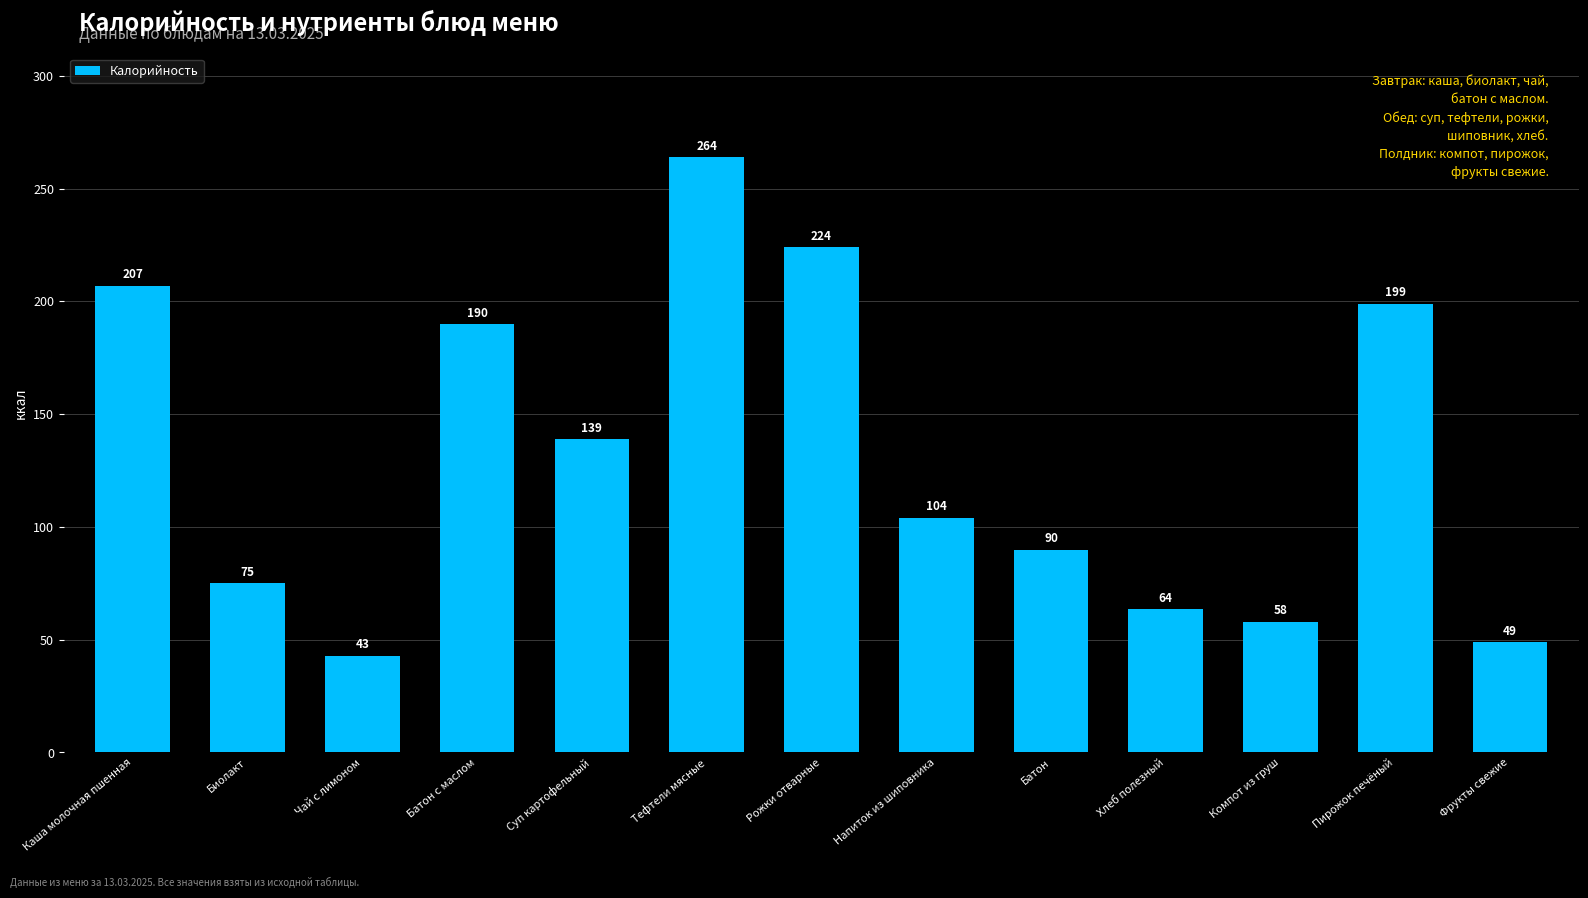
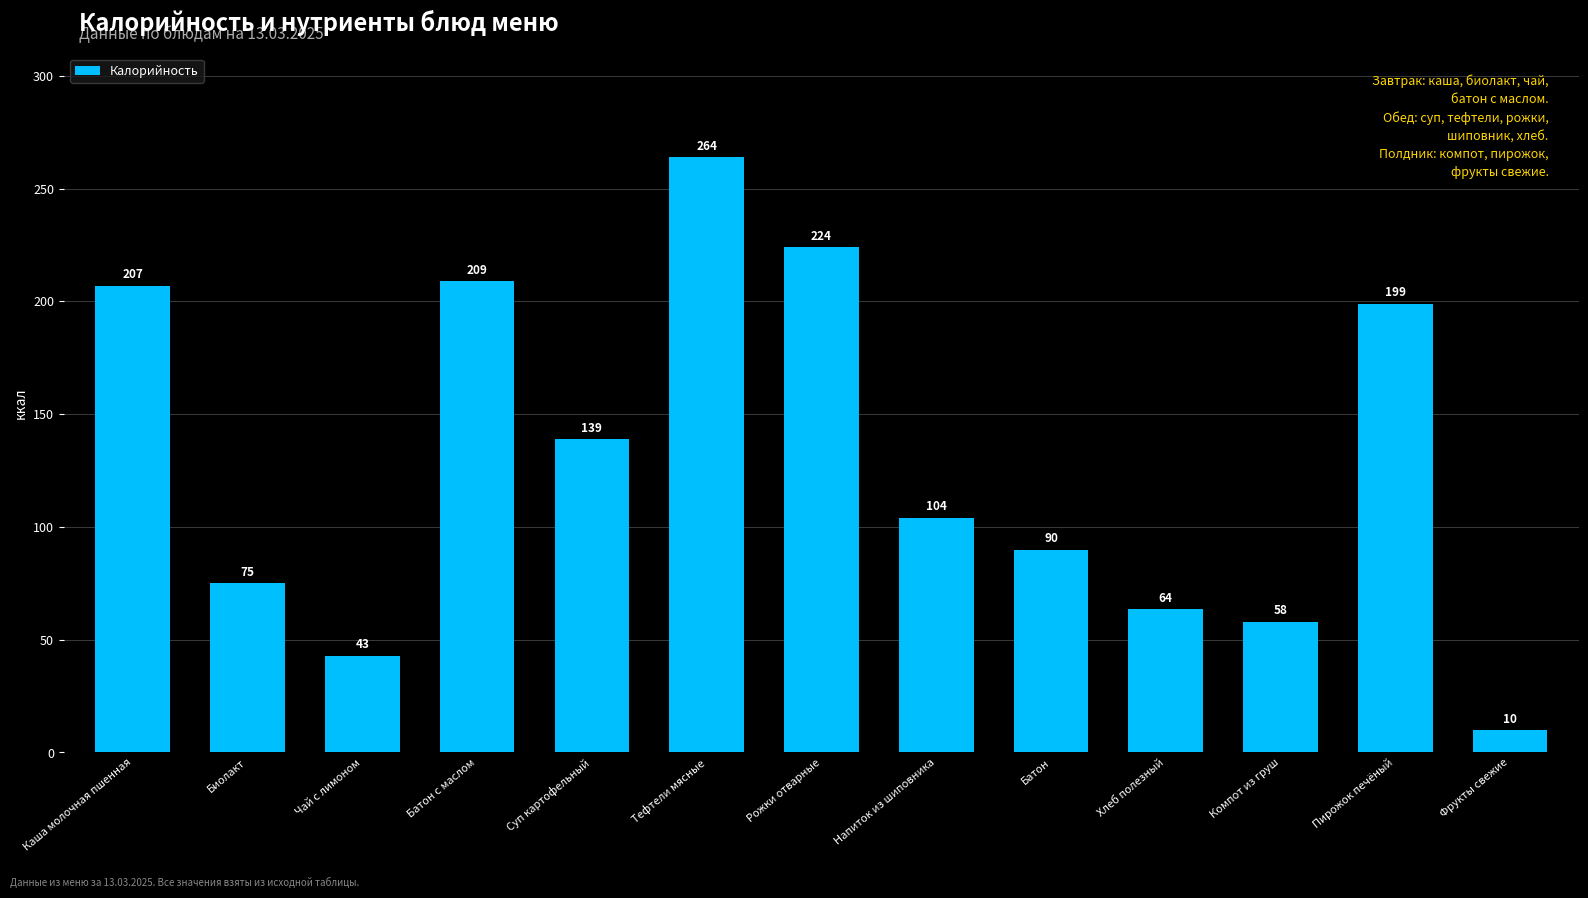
Батон с маслом: 190 -> 209
Фрукты свежие: 49 -> 10
